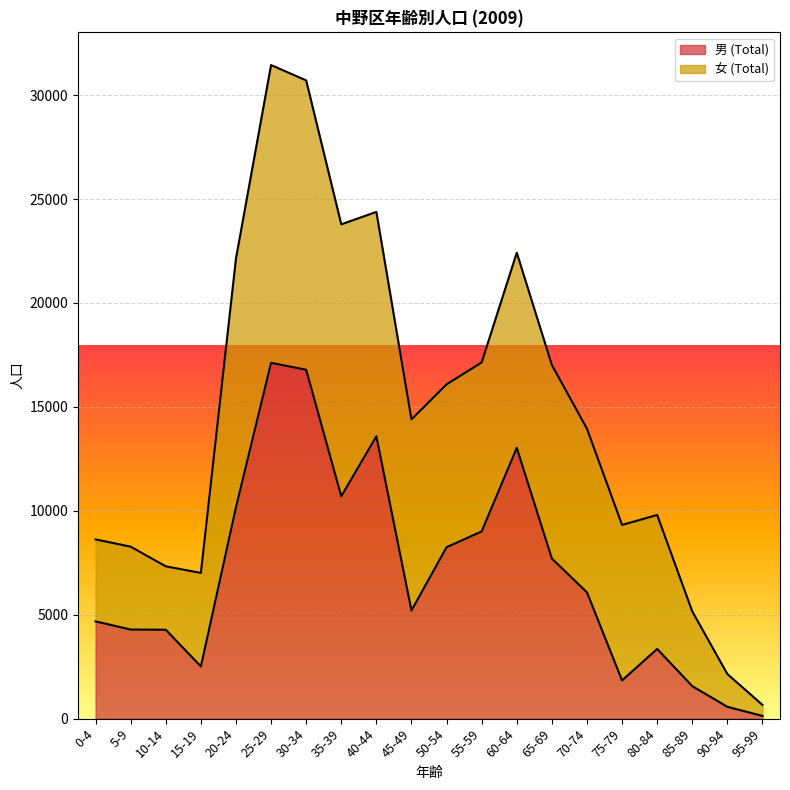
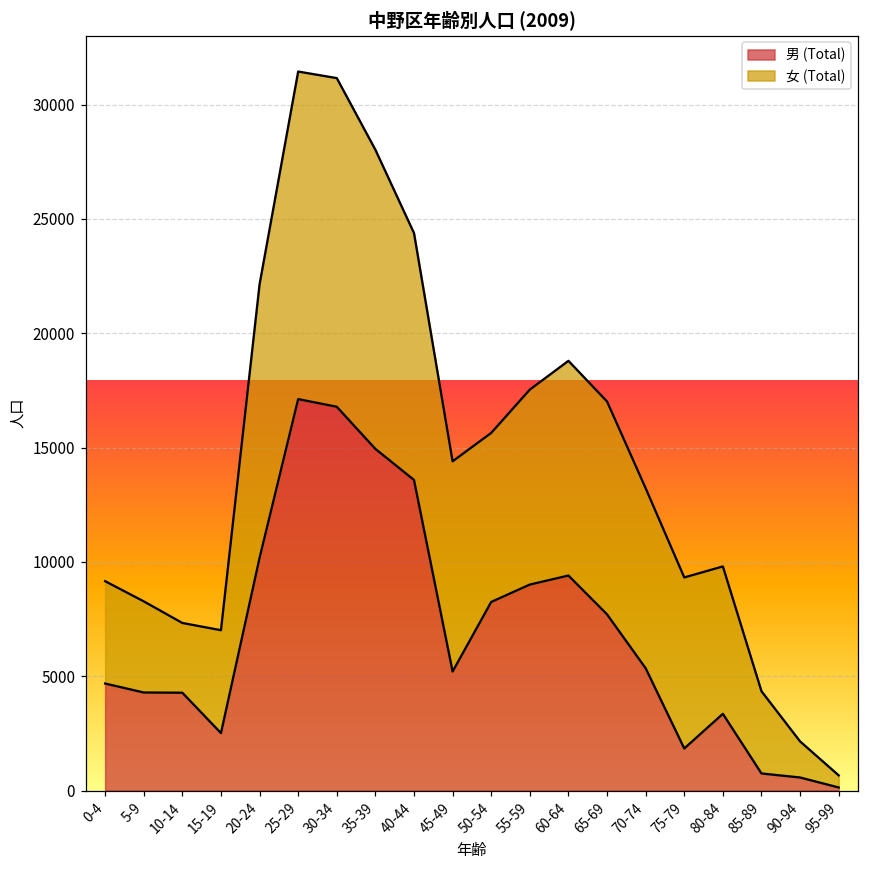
女 (Total), 0-4: 3900 -> 4500
女 (Total), 30-34: 13900 -> 14400
男 (Total), 35-39: 10700 -> 14900
女 (Total), 50-54: 7800 -> 7400
女 (Total), 55-59: 8100 -> 8500
男 (Total), 60-64: 13000 -> 9400
男 (Total), 70-74: 6100 -> 5300
男 (Total), 85-89: 1600 -> 700
